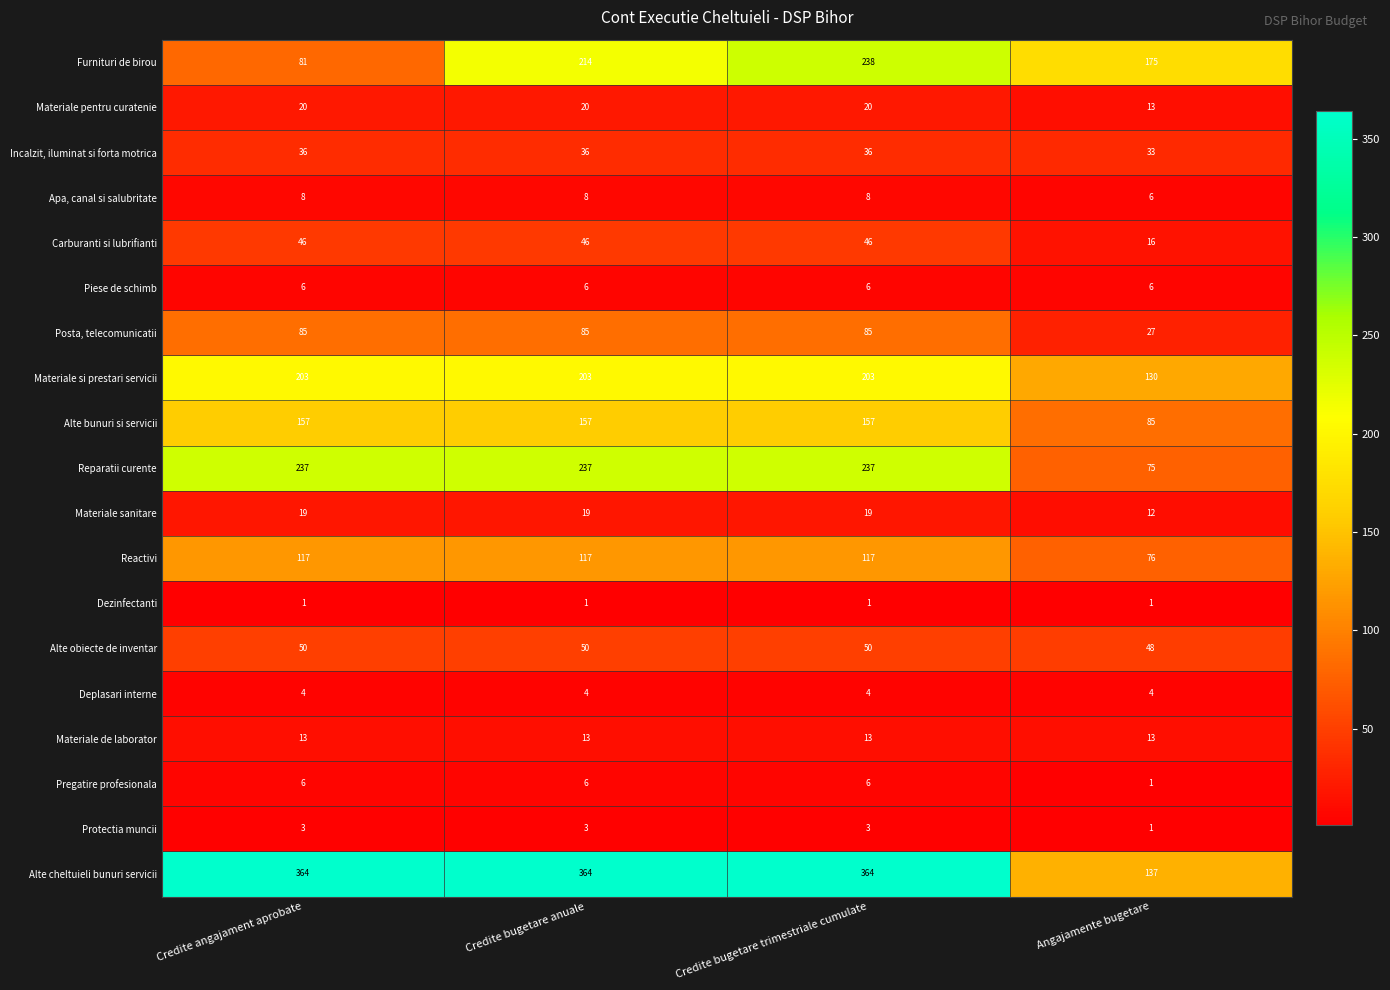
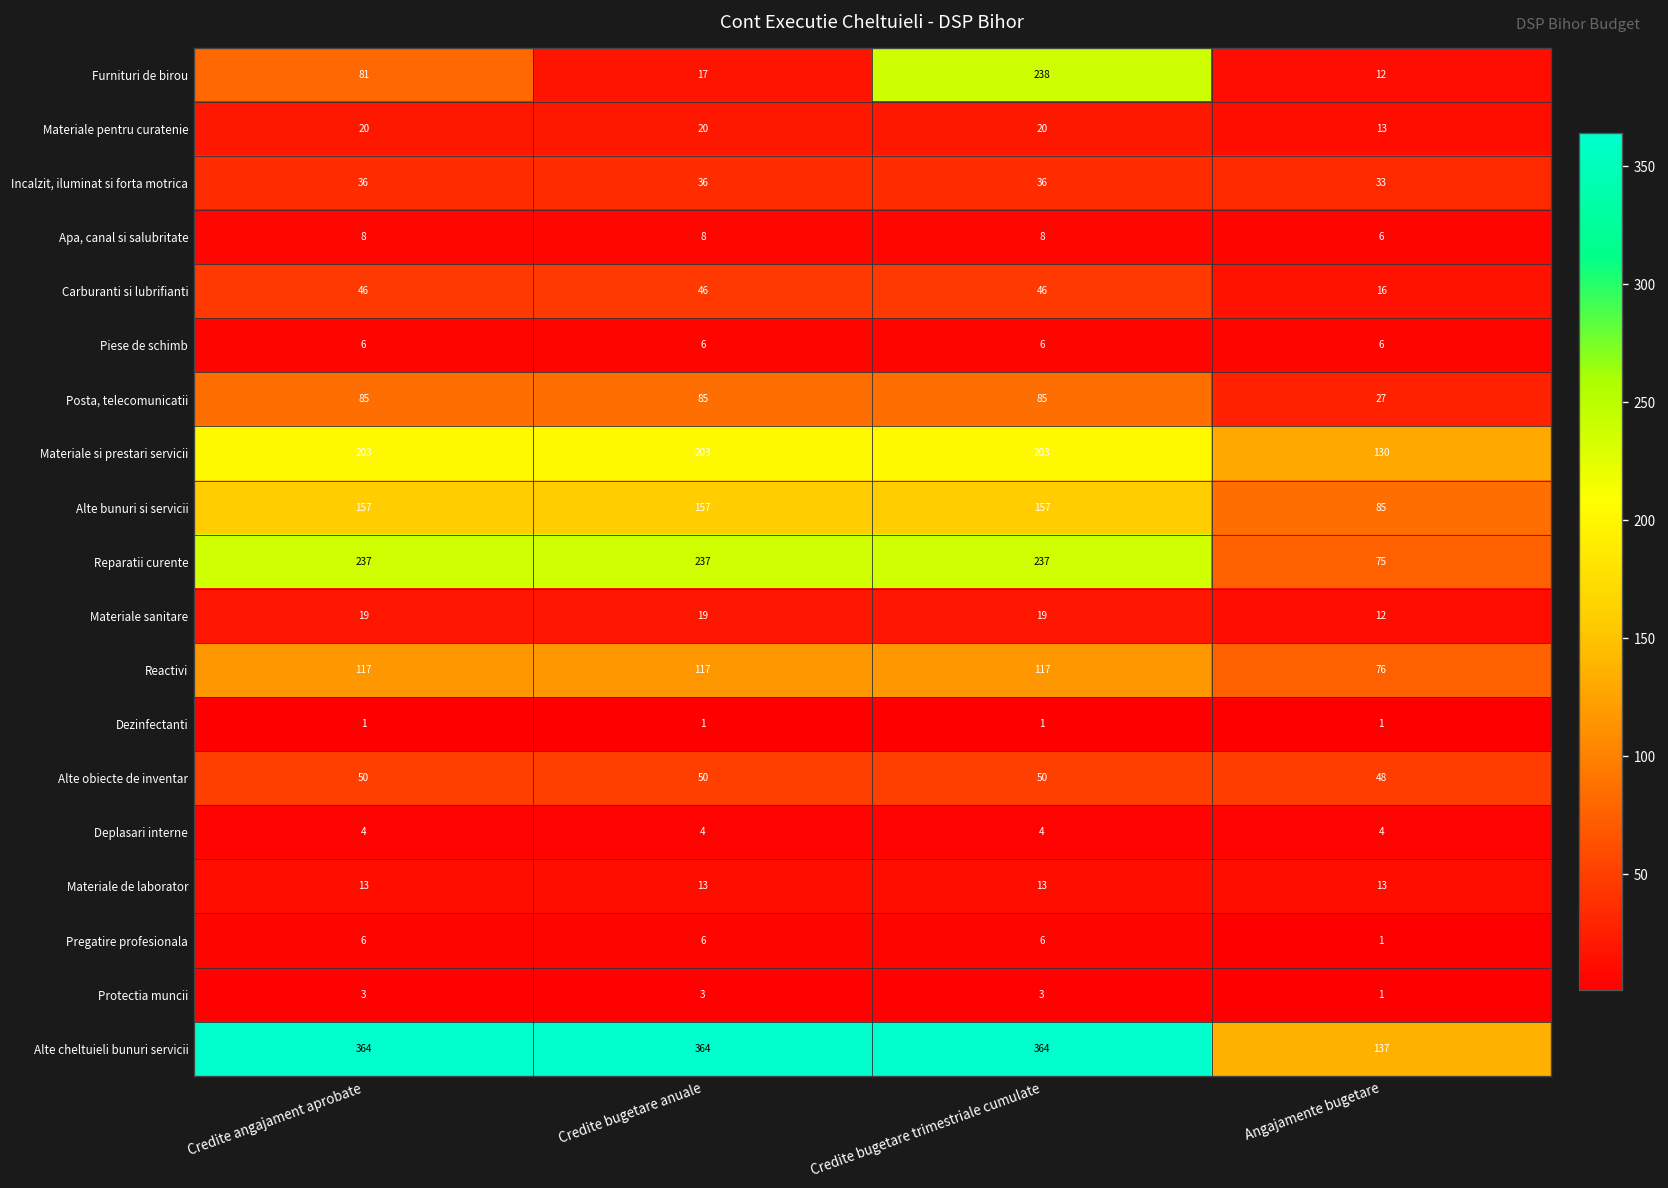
Furnituri de birou, Credite bugetare anuale: 214 -> 17
Furnituri de birou, Angajamente bugetare: 175 -> 12
